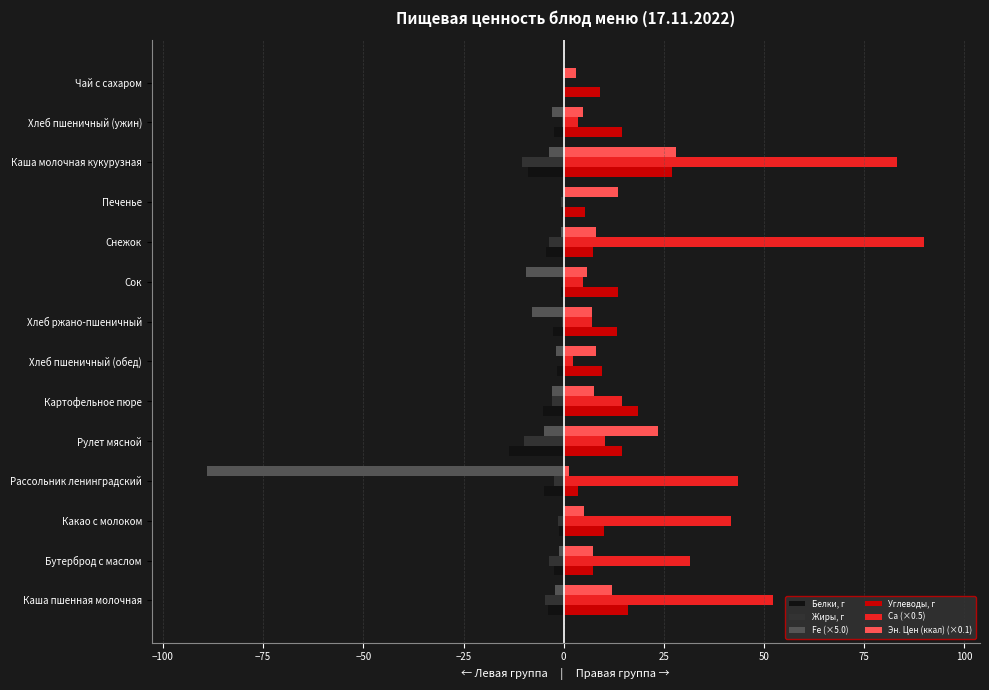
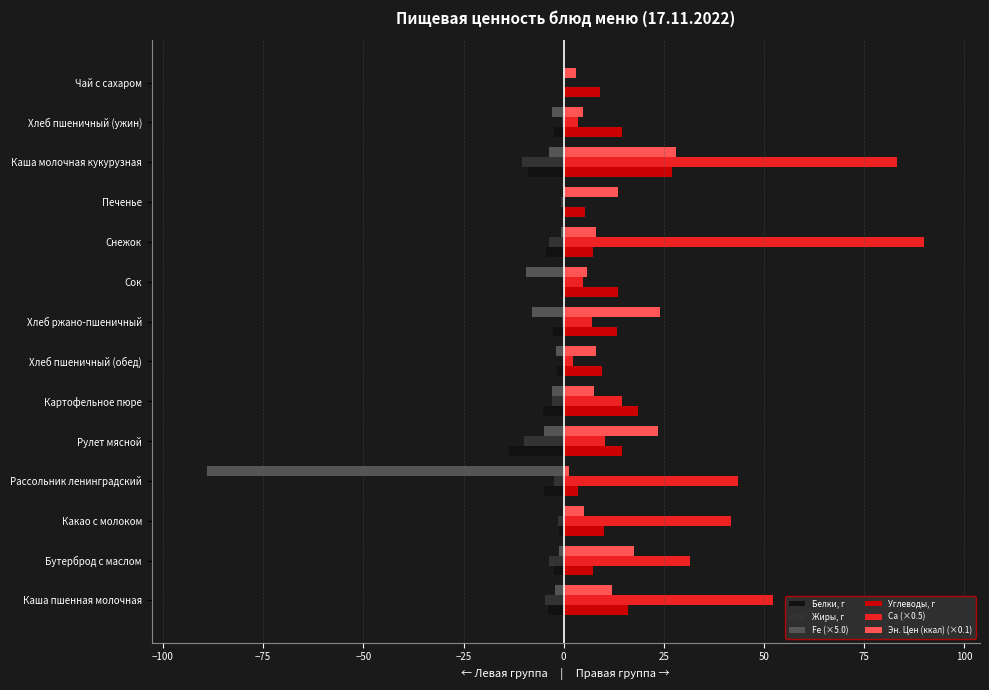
Эн. Цен (ккал) (×0.1), Хлеб ржано-пшеничный: 7 -> 24
Эн. Цен (ккал) (×0.1), Бутерброд с маслом: 7 -> 17
